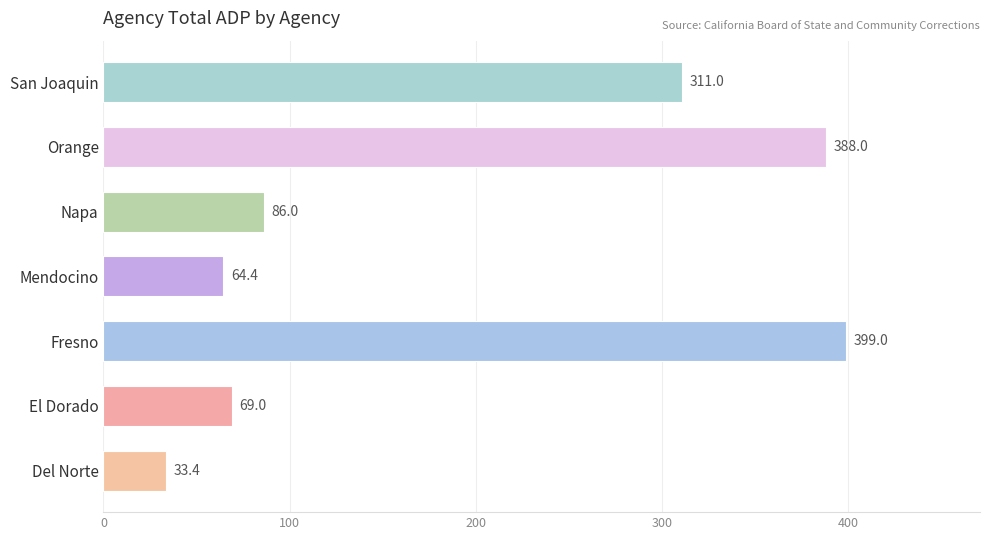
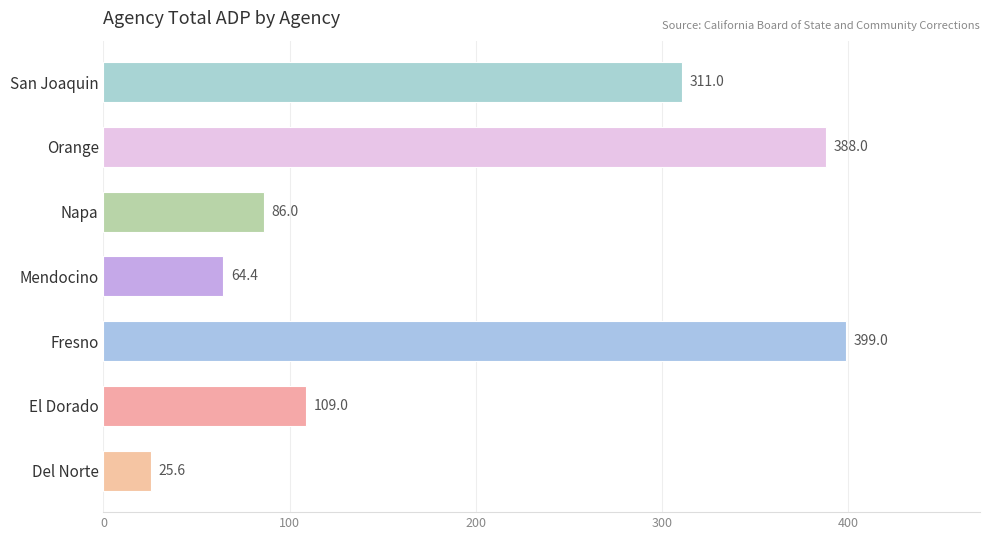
El Dorado: 69.0 -> 109.0
Del Norte: 33.4 -> 25.6
